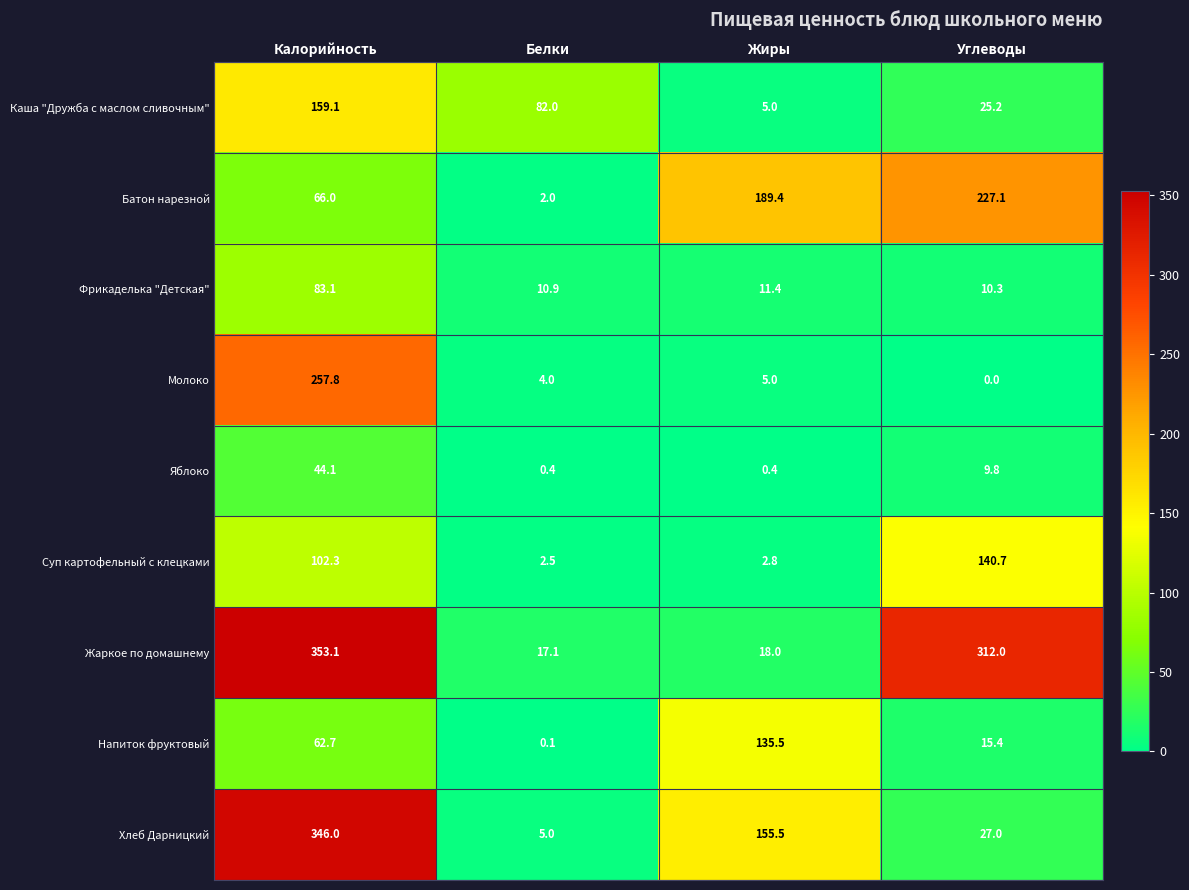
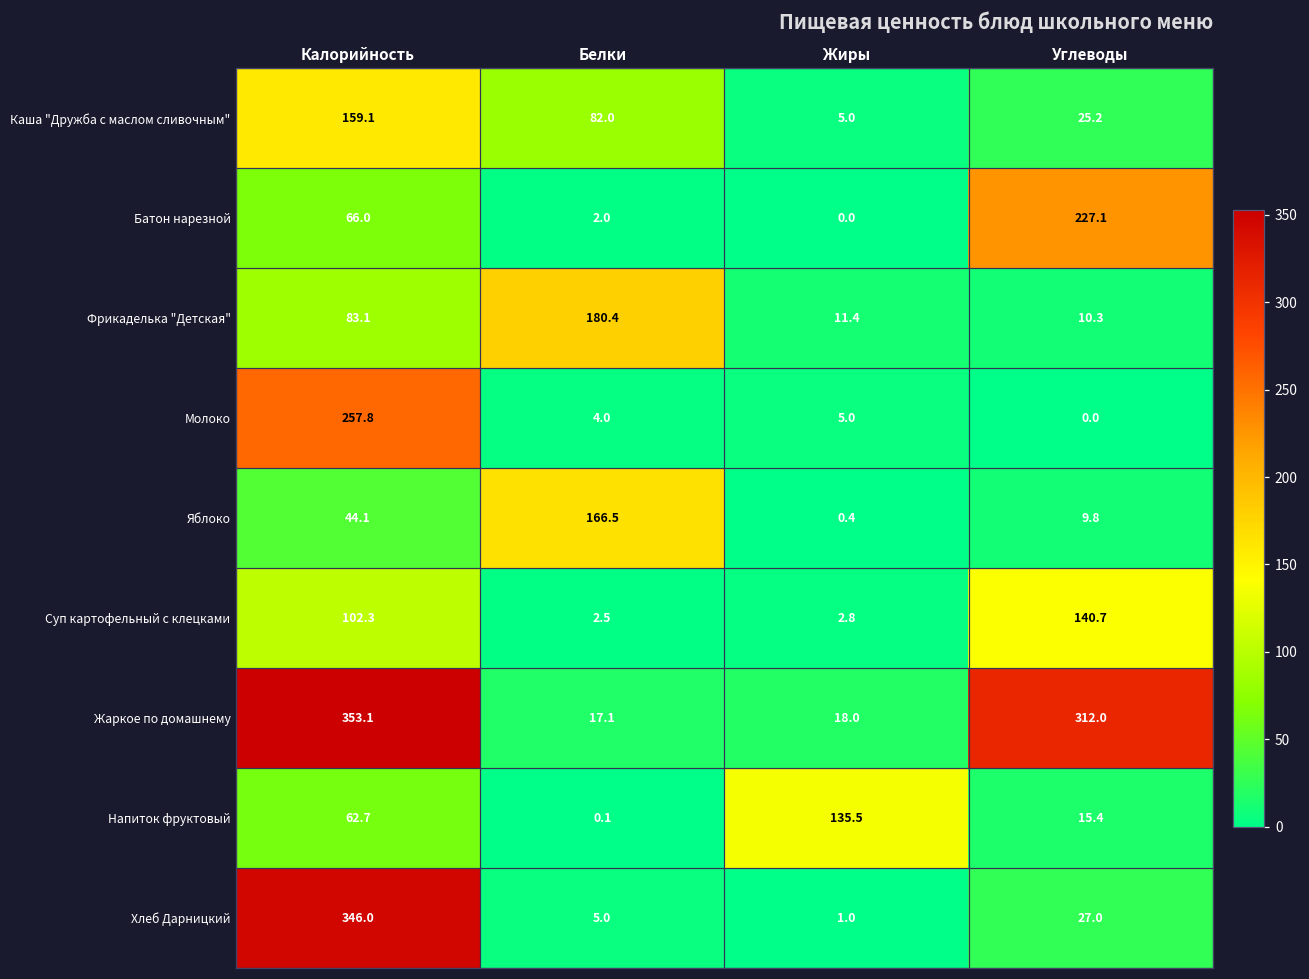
Батон нарезной, Жиры: 189.4 -> 0.0
Фрикаделька "Детская", Белки: 10.9 -> 180.4
Яблоко, Белки: 0.4 -> 166.5
Хлеб Дарницкий, Жиры: 155.5 -> 1.0
